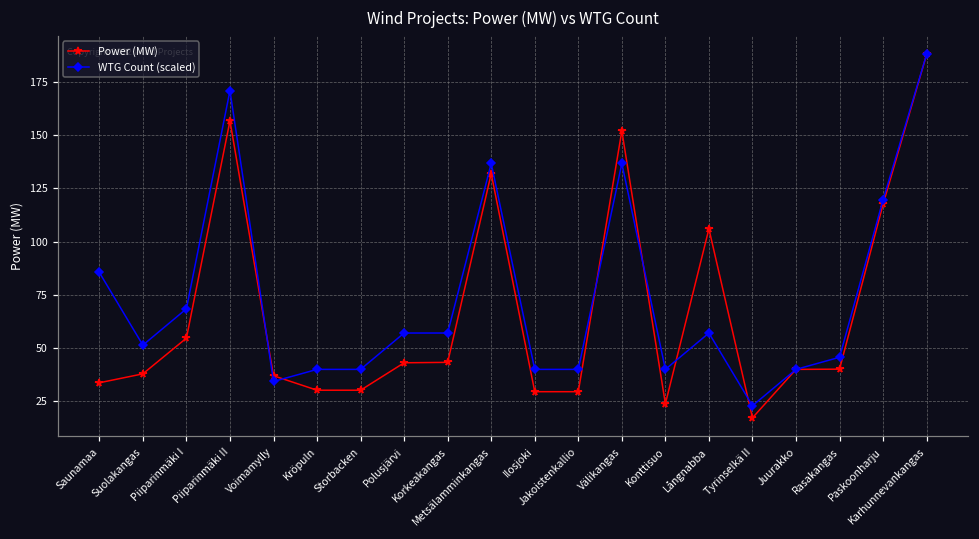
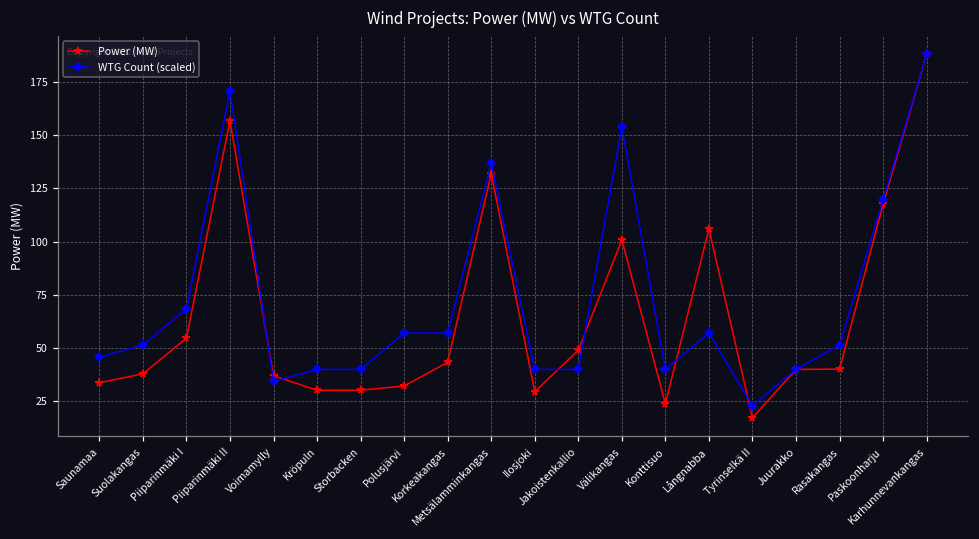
WTG Count (scaled), Saunamaa: 86 -> 46
Power (MW), Polusjärvi: 43 -> 32
Power (MW), Jakoistenkallio: 29 -> 49
Power (MW), Välikangas: 152 -> 101
WTG Count (scaled), Välikangas: 137 -> 154
WTG Count (scaled), Rasakangas: 46 -> 51
